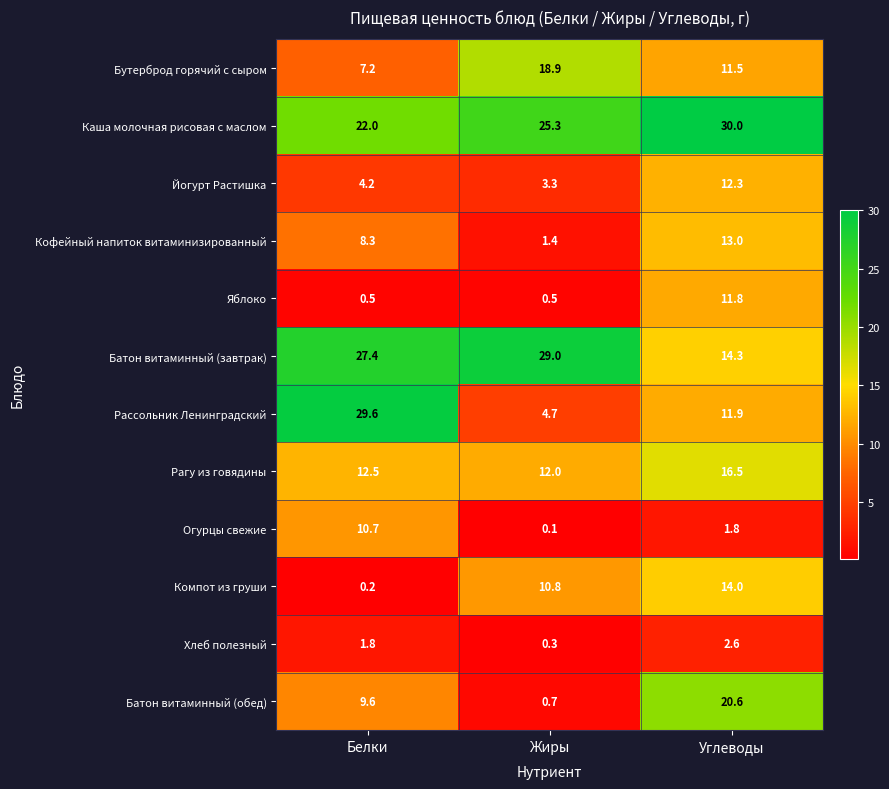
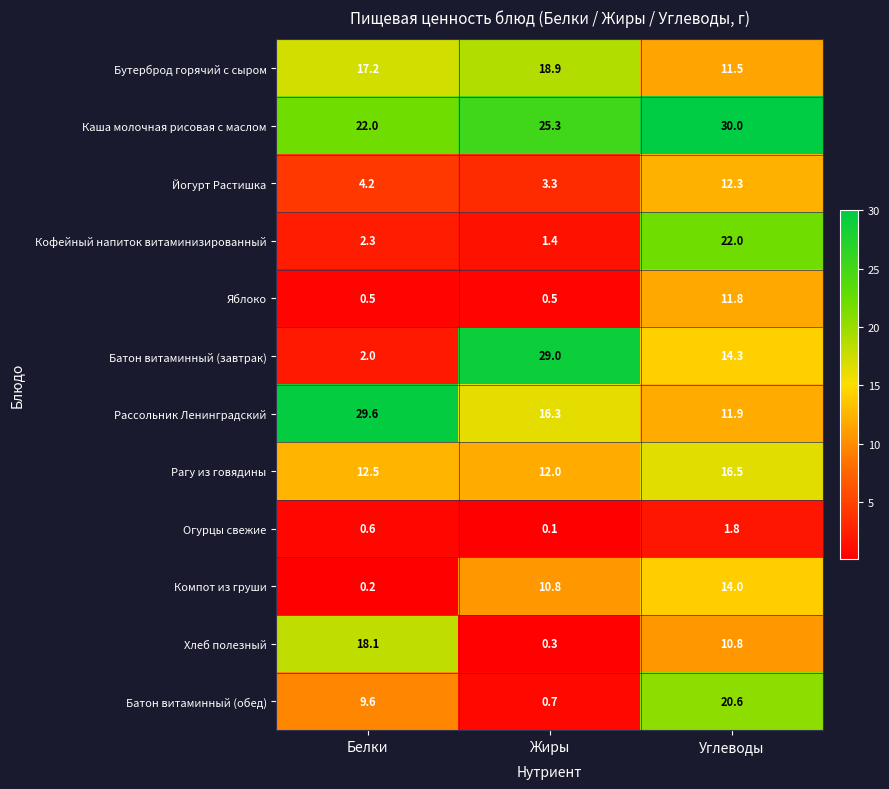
Бутерброд горячий с сыром, Белки: 7.2 -> 17.2
Кофейный напиток витаминизированный, Белки: 8.3 -> 2.3
Кофейный напиток витаминизированный, Углеводы: 13.0 -> 22.0
Батон витаминный (завтрак), Белки: 27.4 -> 2.0
Рассольник Ленинградский, Жиры: 4.7 -> 16.3
Огурцы свежие, Белки: 10.7 -> 0.6
Хлеб полезный, Белки: 1.8 -> 18.1
Хлеб полезный, Углеводы: 2.6 -> 10.8
